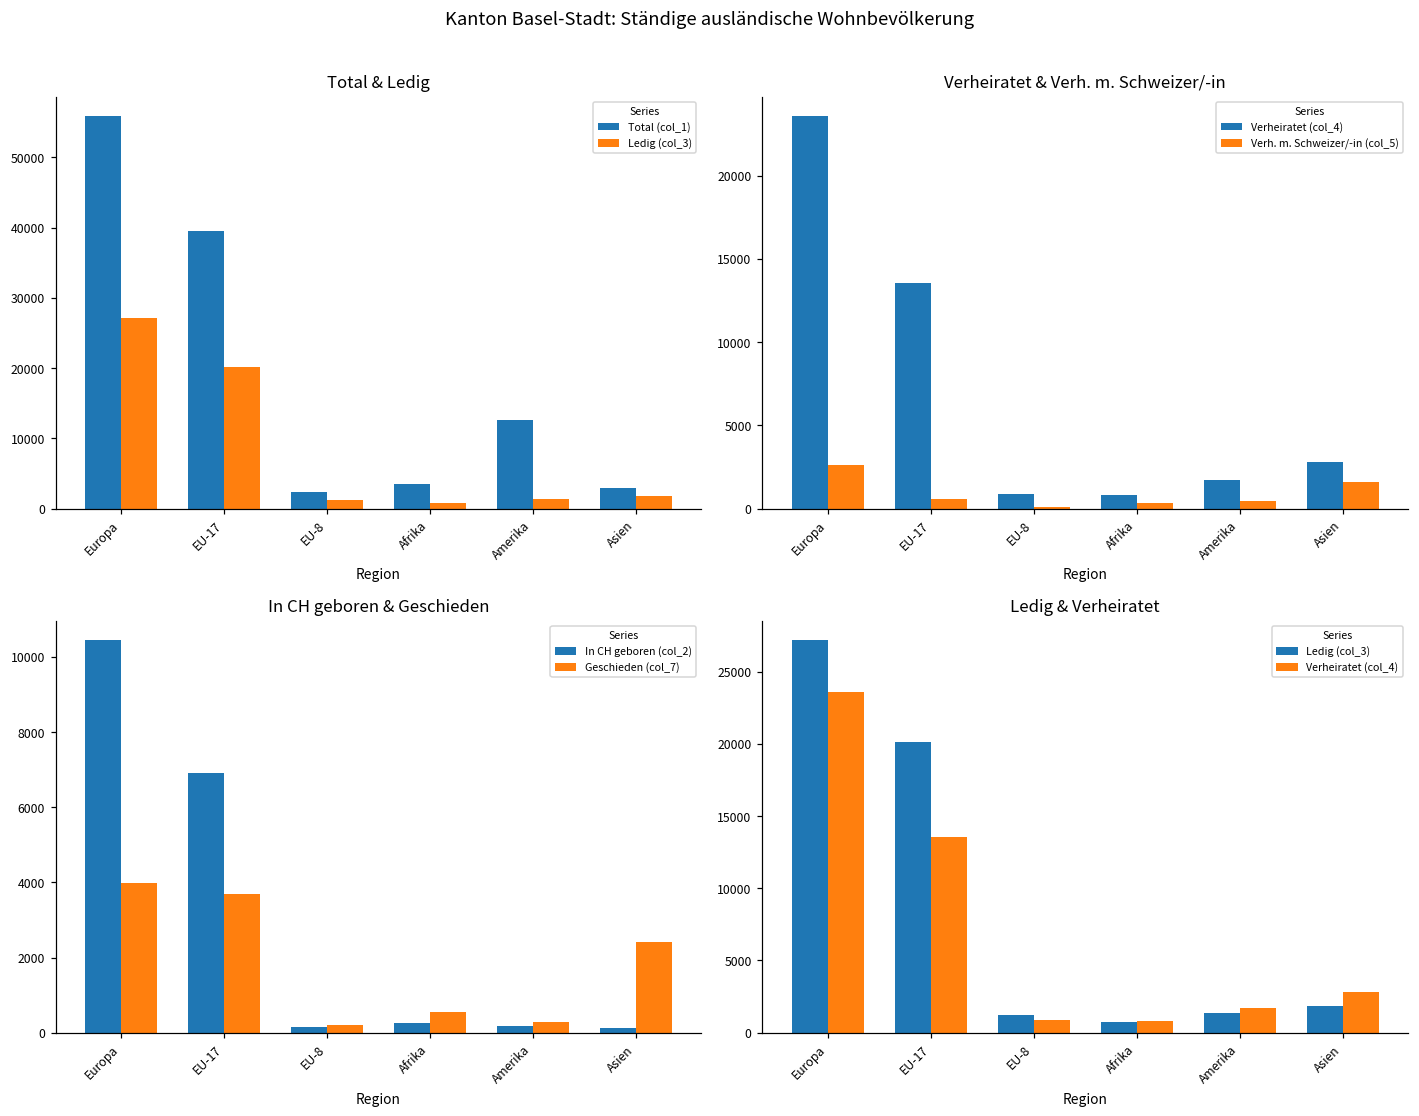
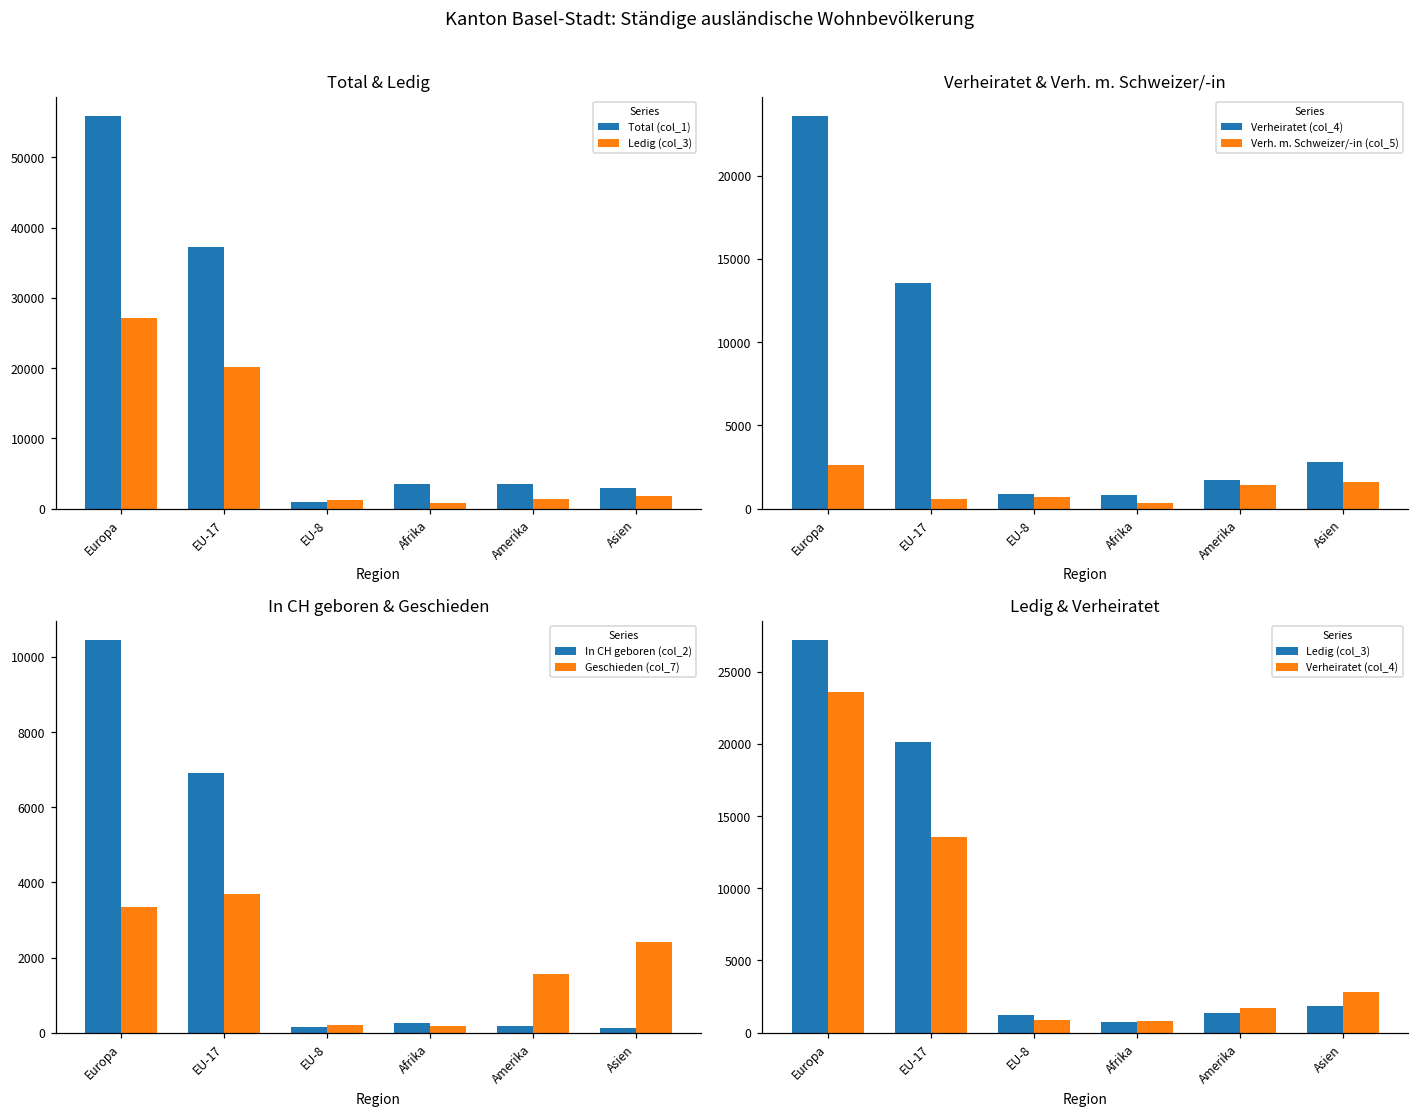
Total & Ledig, Total (col_1), EU-17: 40000 -> 37000
Total & Ledig, Total (col_1), EU-8: 2000 -> 1000
Total & Ledig, Total (col_1), Amerika: 13000 -> 3000
Verheiratet & Verh. m. Schweizer/-in, Verh. m. Schweizer/-in (col_5), EU-8: 100 -> 700
Verheiratet & Verh. m. Schweizer/-in, Verh. m. Schweizer/-in (col_5), Amerika: 500 -> 1400
In CH geboren & Geschieden, Geschieden (col_7), Europa: 4000 -> 3400
In CH geboren & Geschieden, Geschieden (col_7), Afrika: 600 -> 200
In CH geboren & Geschieden, Geschieden (col_7), Amerika: 300 -> 1600
